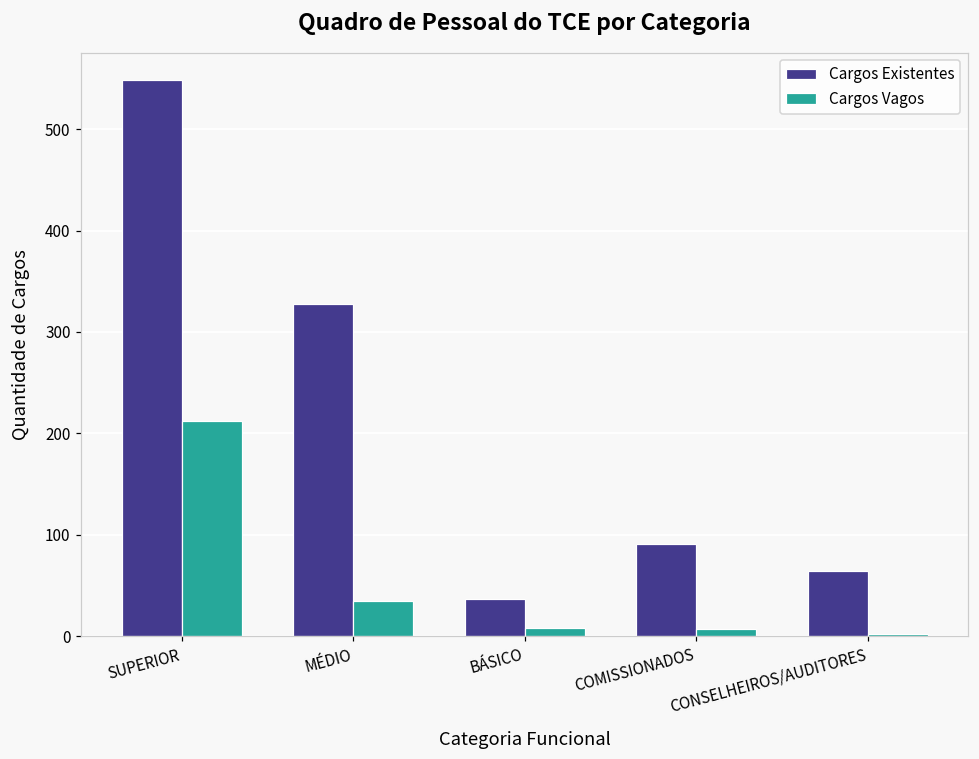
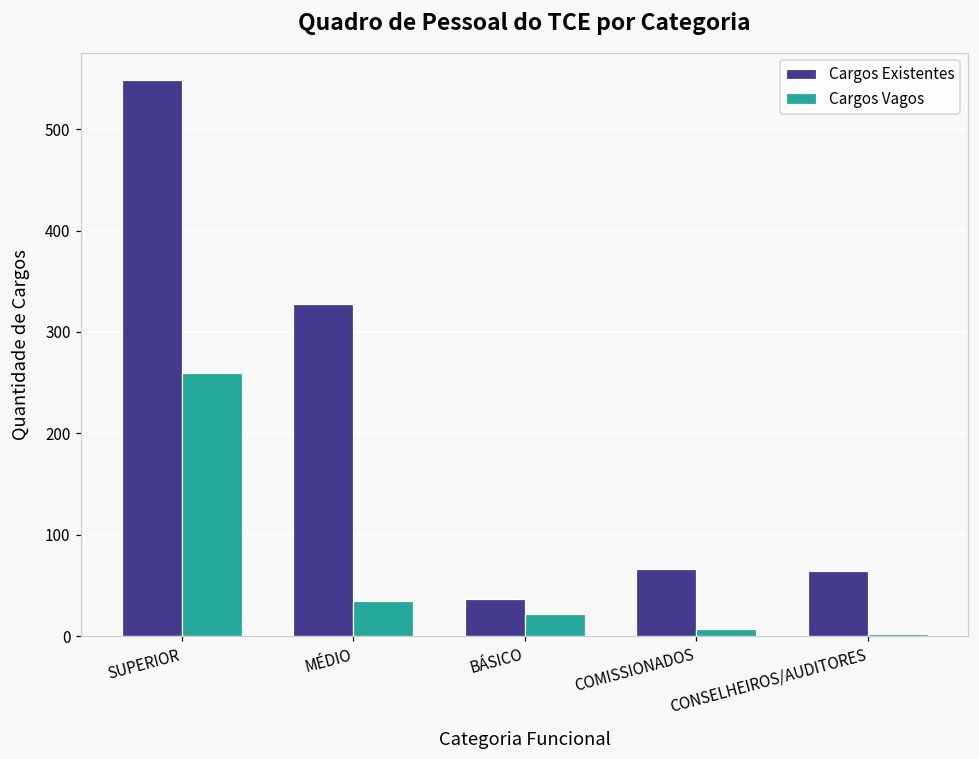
Cargos Vagos, SUPERIOR: 210 -> 260
Cargos Vagos, BÁSICO: 10 -> 20
Cargos Existentes, COMISSIONADOS: 90 -> 70
